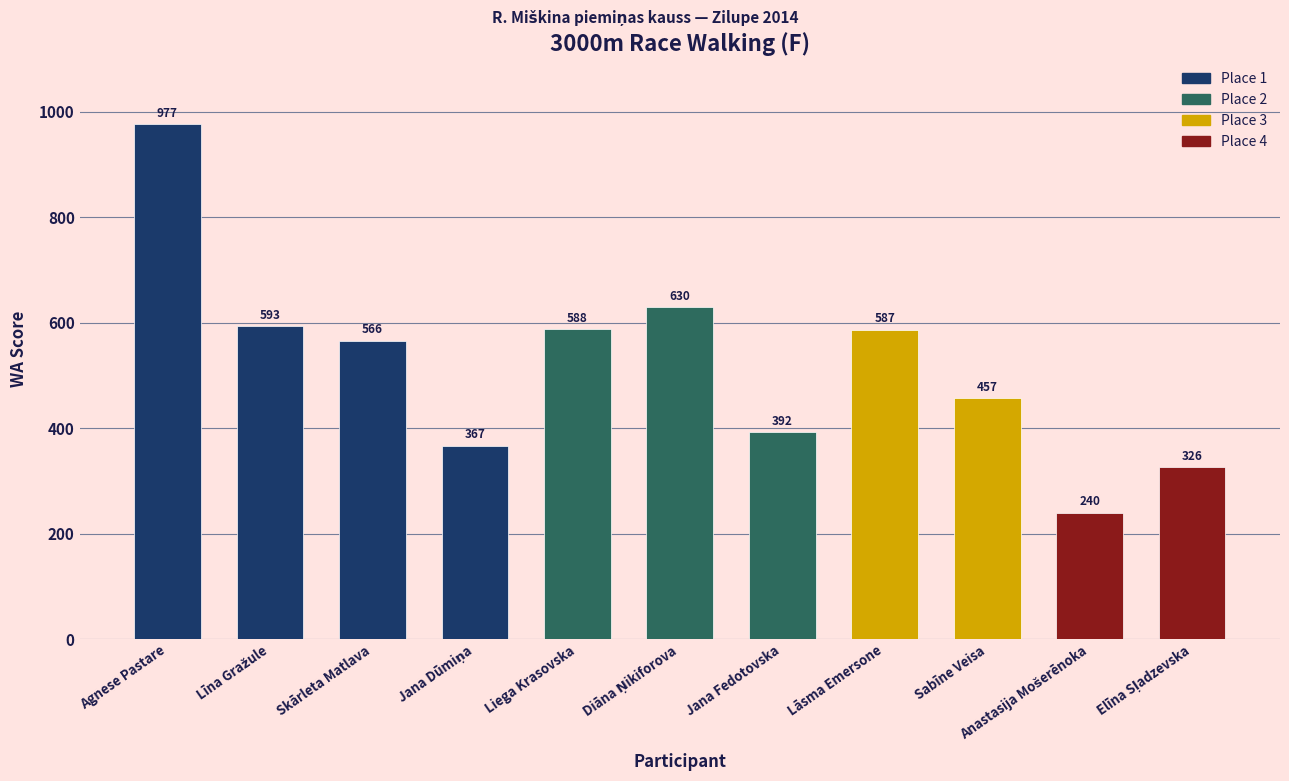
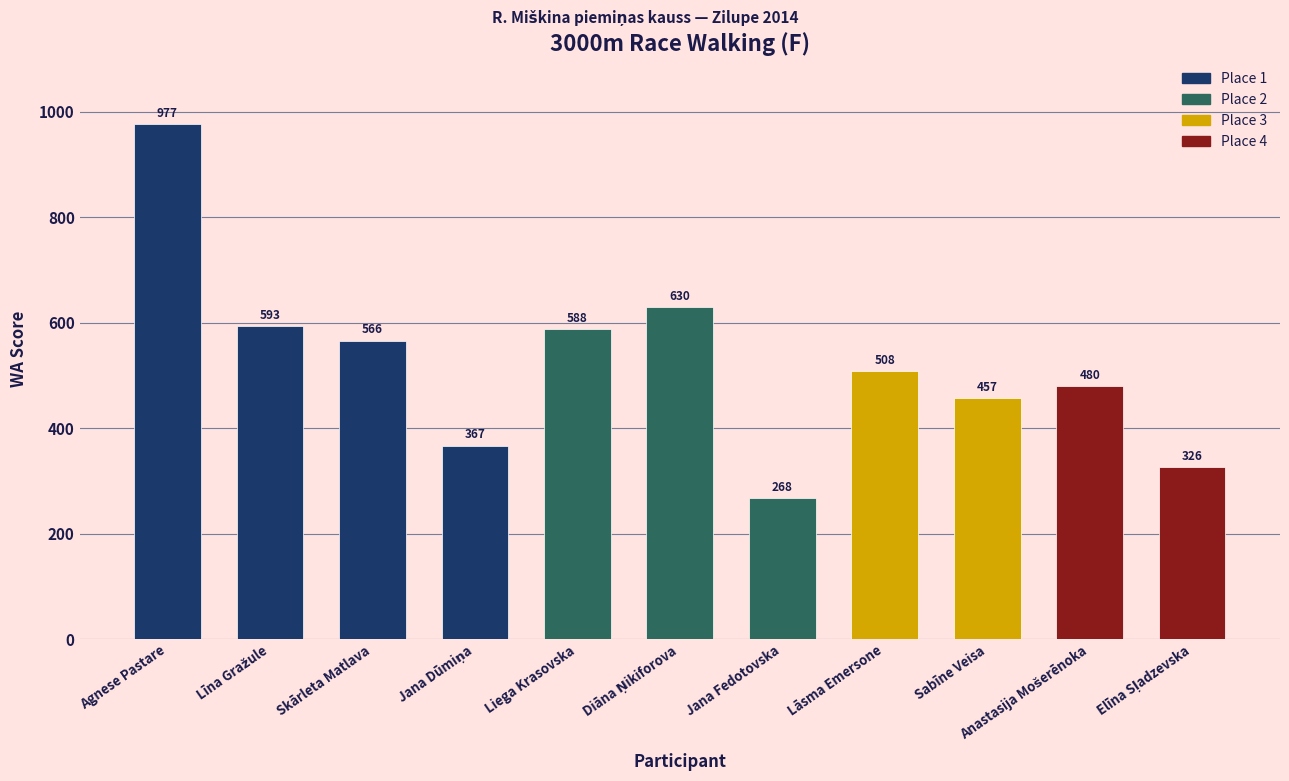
Jana Fedotovska: 392 -> 268
Lāsma Emersone: 587 -> 508
Anastasija Mošerēnoka: 240 -> 480
